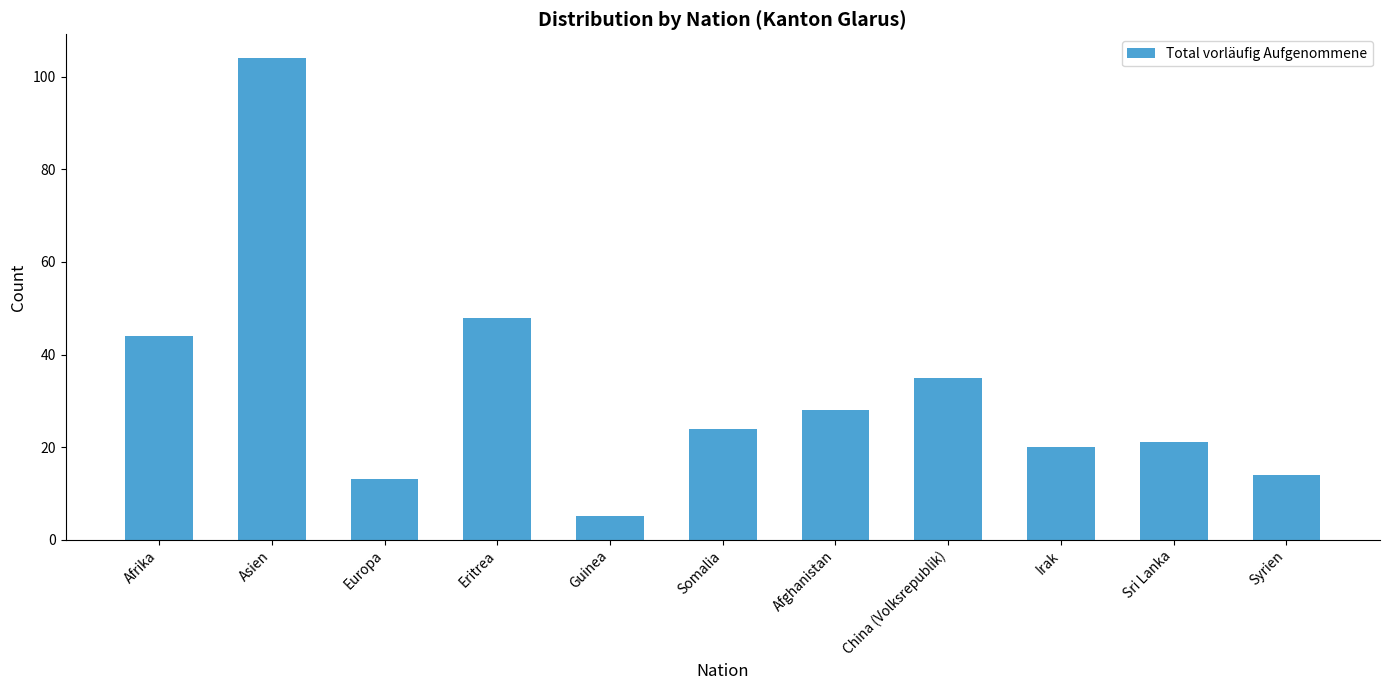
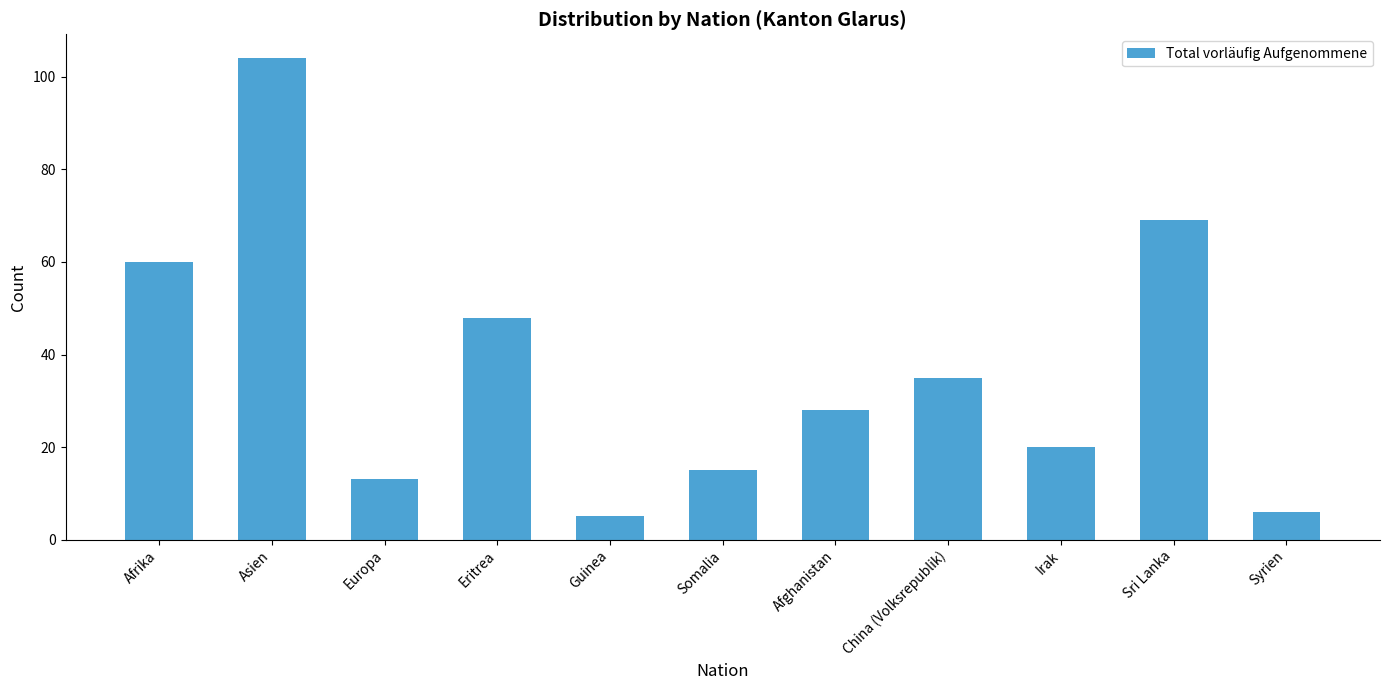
Afrika: 44 -> 60
Somalia: 24 -> 15
Sri Lanka: 21 -> 69
Syrien: 14 -> 6
